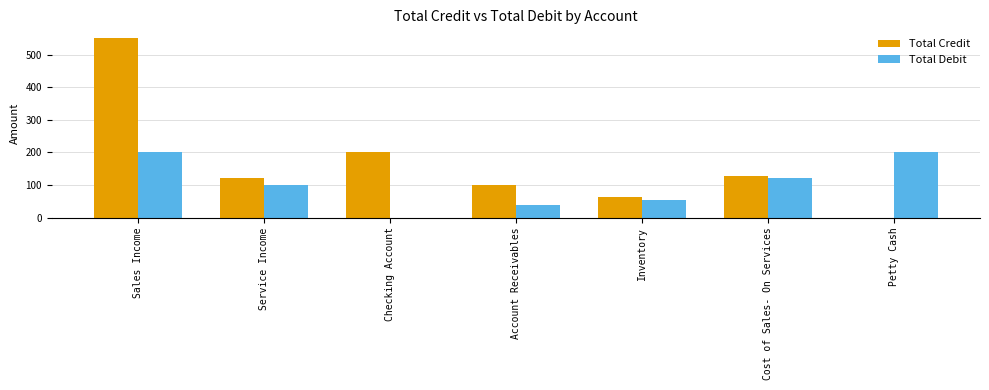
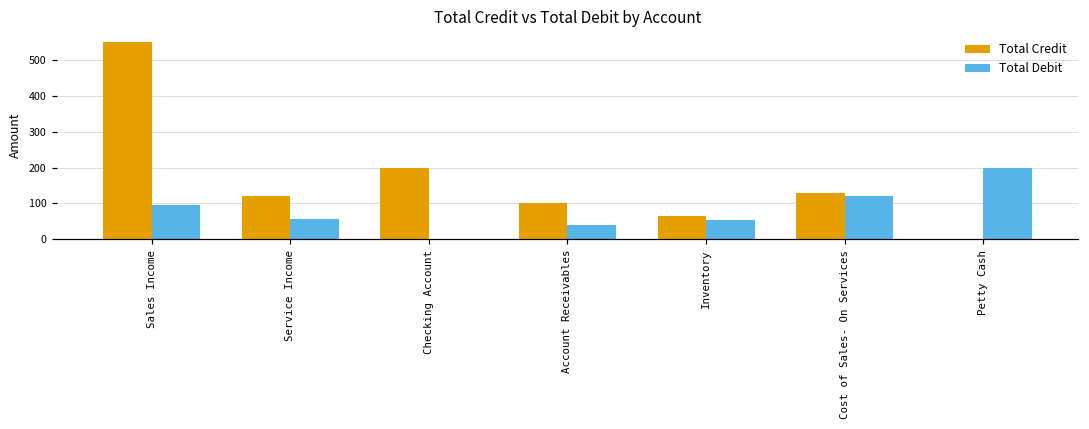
Total Debit, Sales Income: 200 -> 100
Total Debit, Service Income: 100 -> 60
